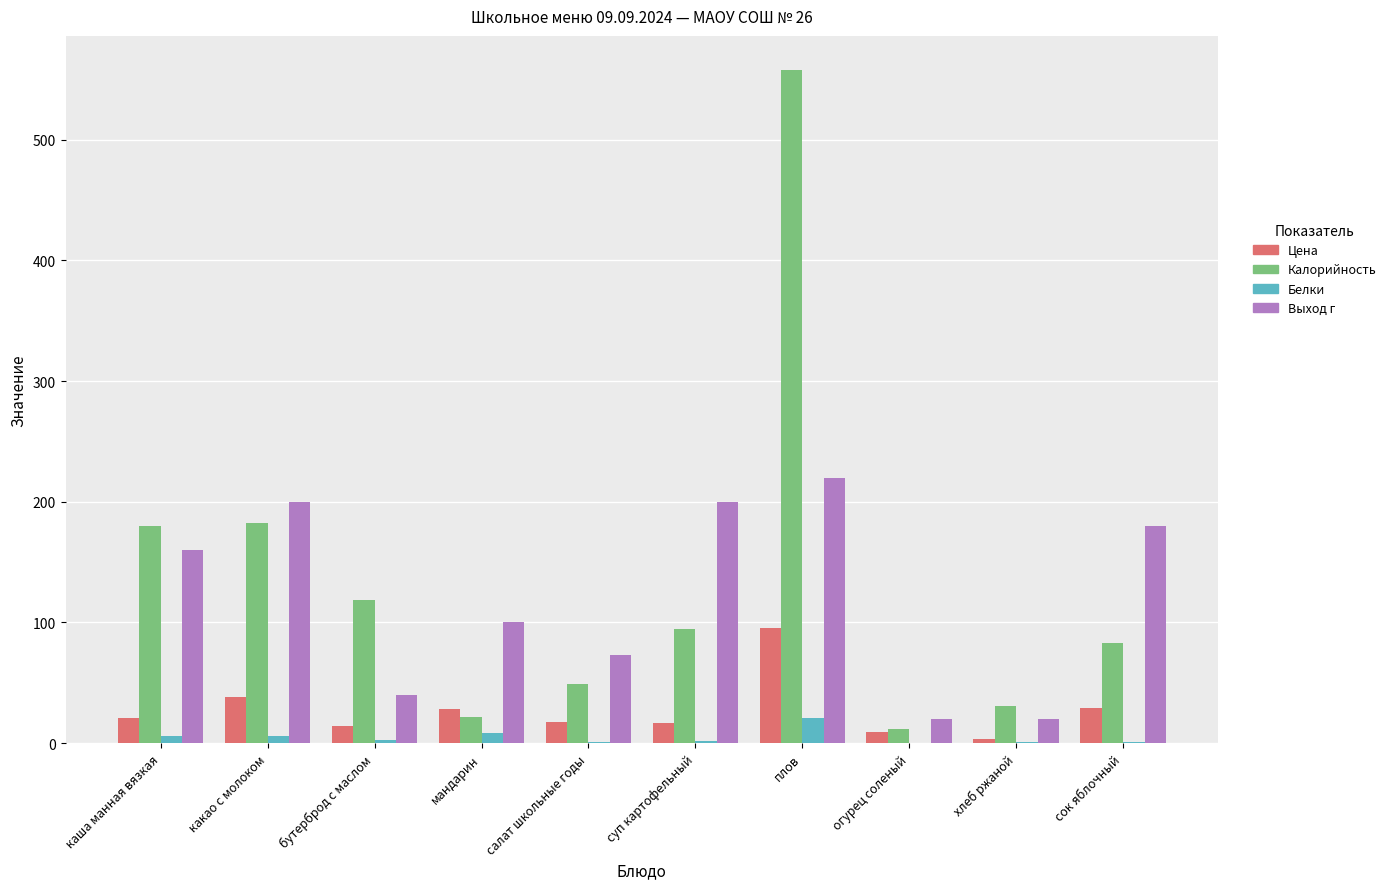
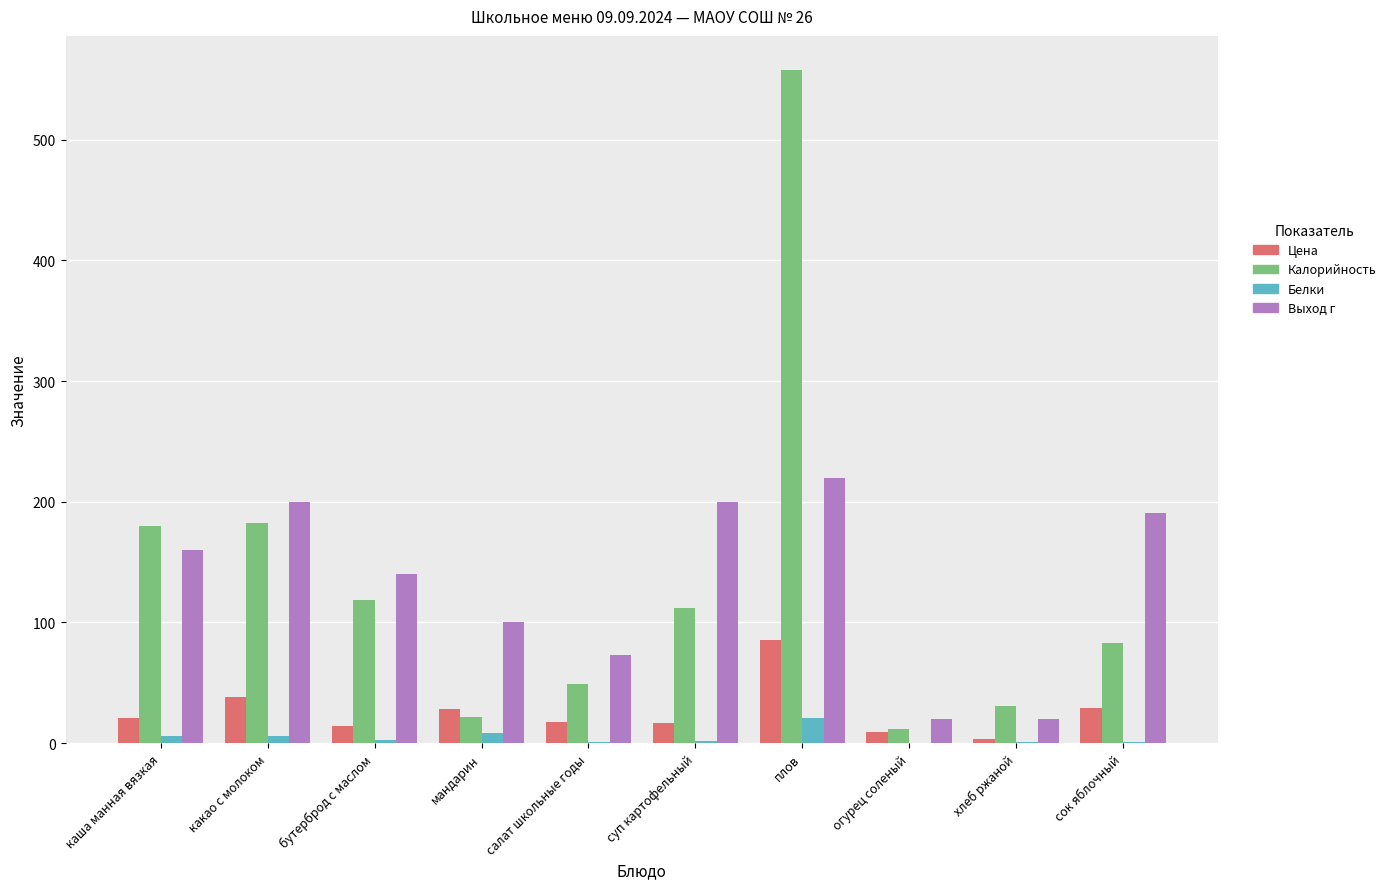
Выход г, бутерброд с маслом: 40 -> 140
Калорийность, суп картофельный: 95 -> 112
Цена, плов: 96 -> 86
Выход г, сок яблочный: 180 -> 191
